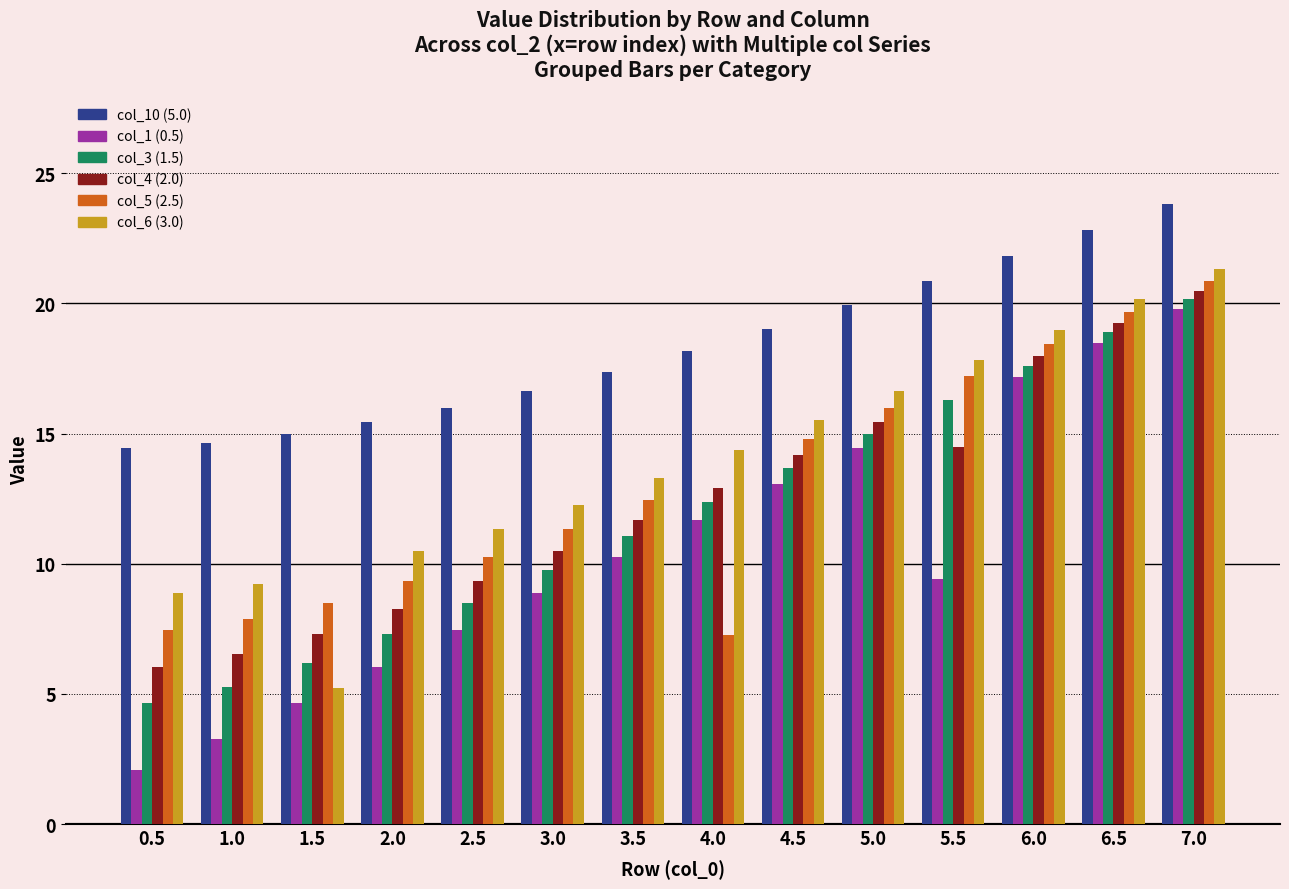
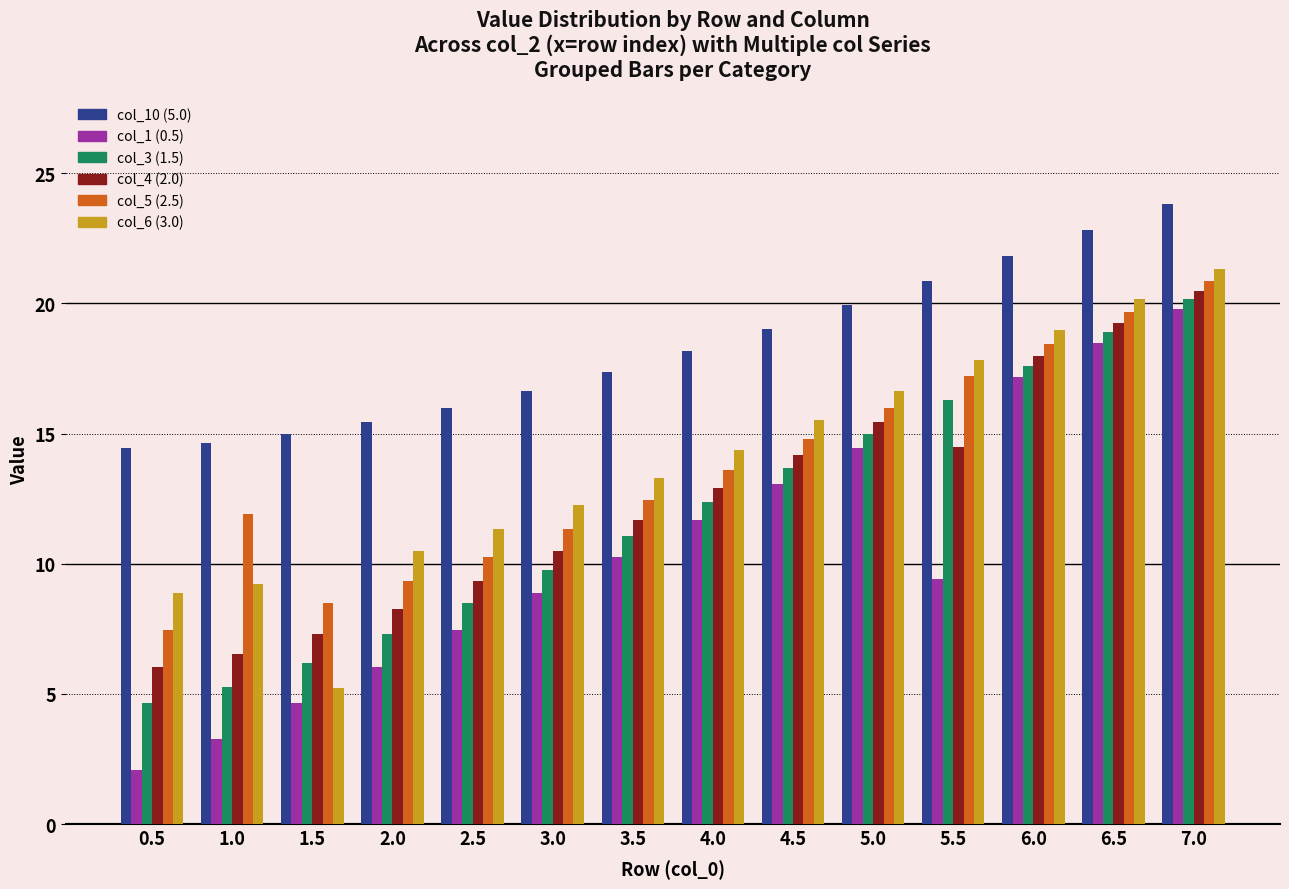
col_5 (2.5), 1.0: 7.9 -> 11.9
col_5 (2.5), 4.0: 7.3 -> 13.6
